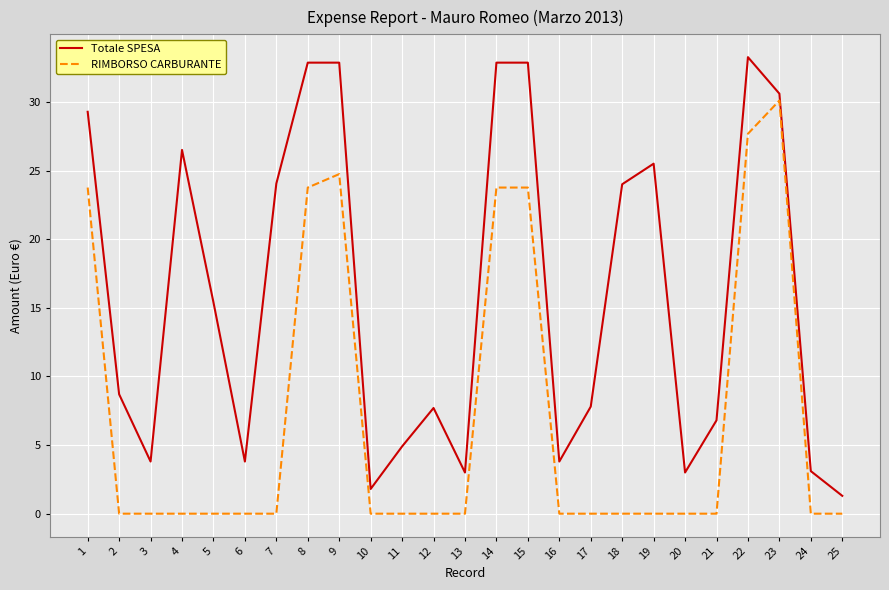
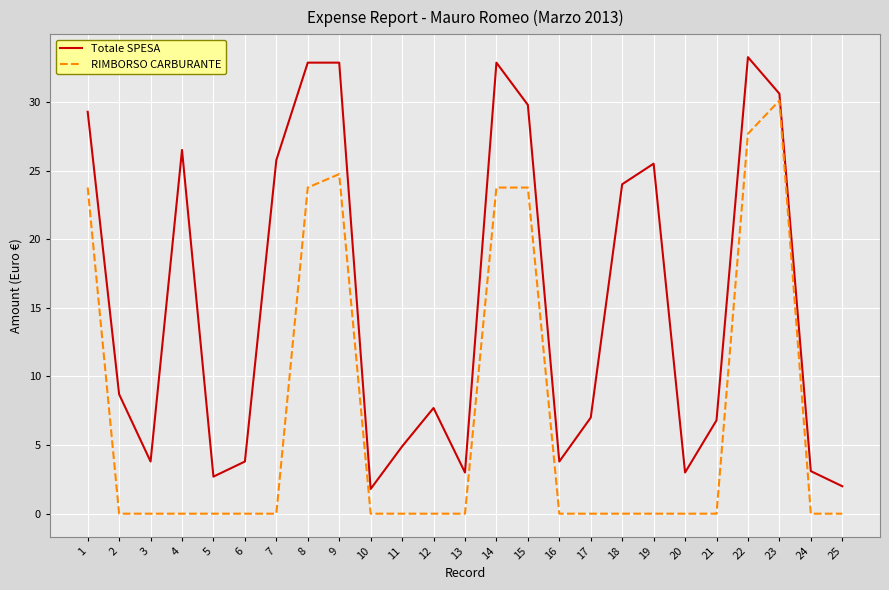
Totale SPESA, 5: 15.4 -> 2.7
Totale SPESA, 7: 24.1 -> 25.8
Totale SPESA, 15: 32.9 -> 29.8
Totale SPESA, 17: 7.8 -> 7.0
Totale SPESA, 25: 1.3 -> 2.0
